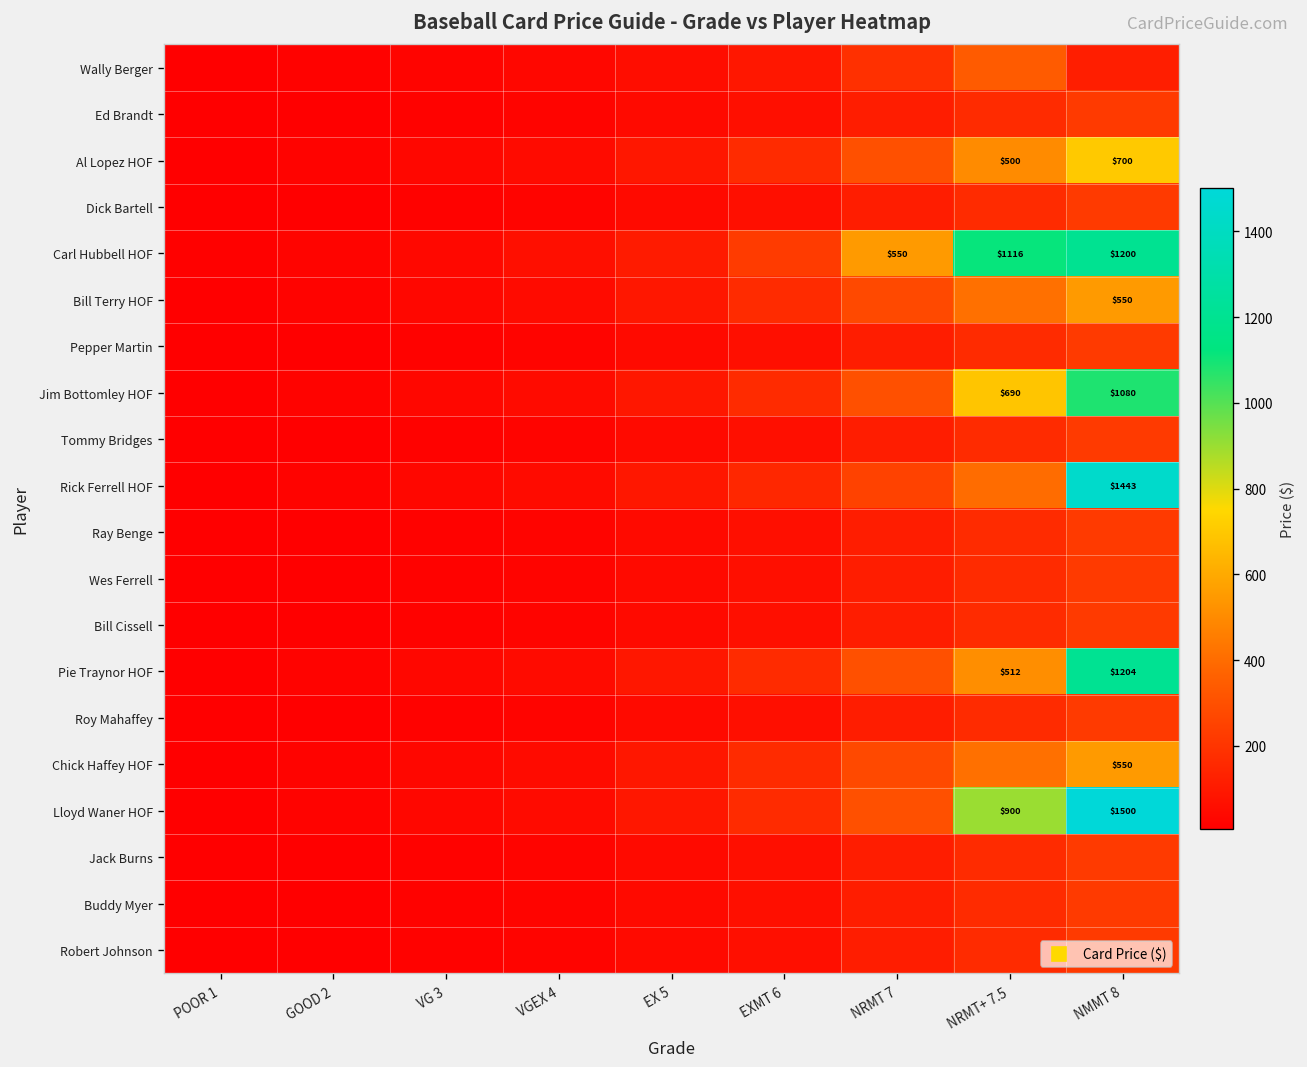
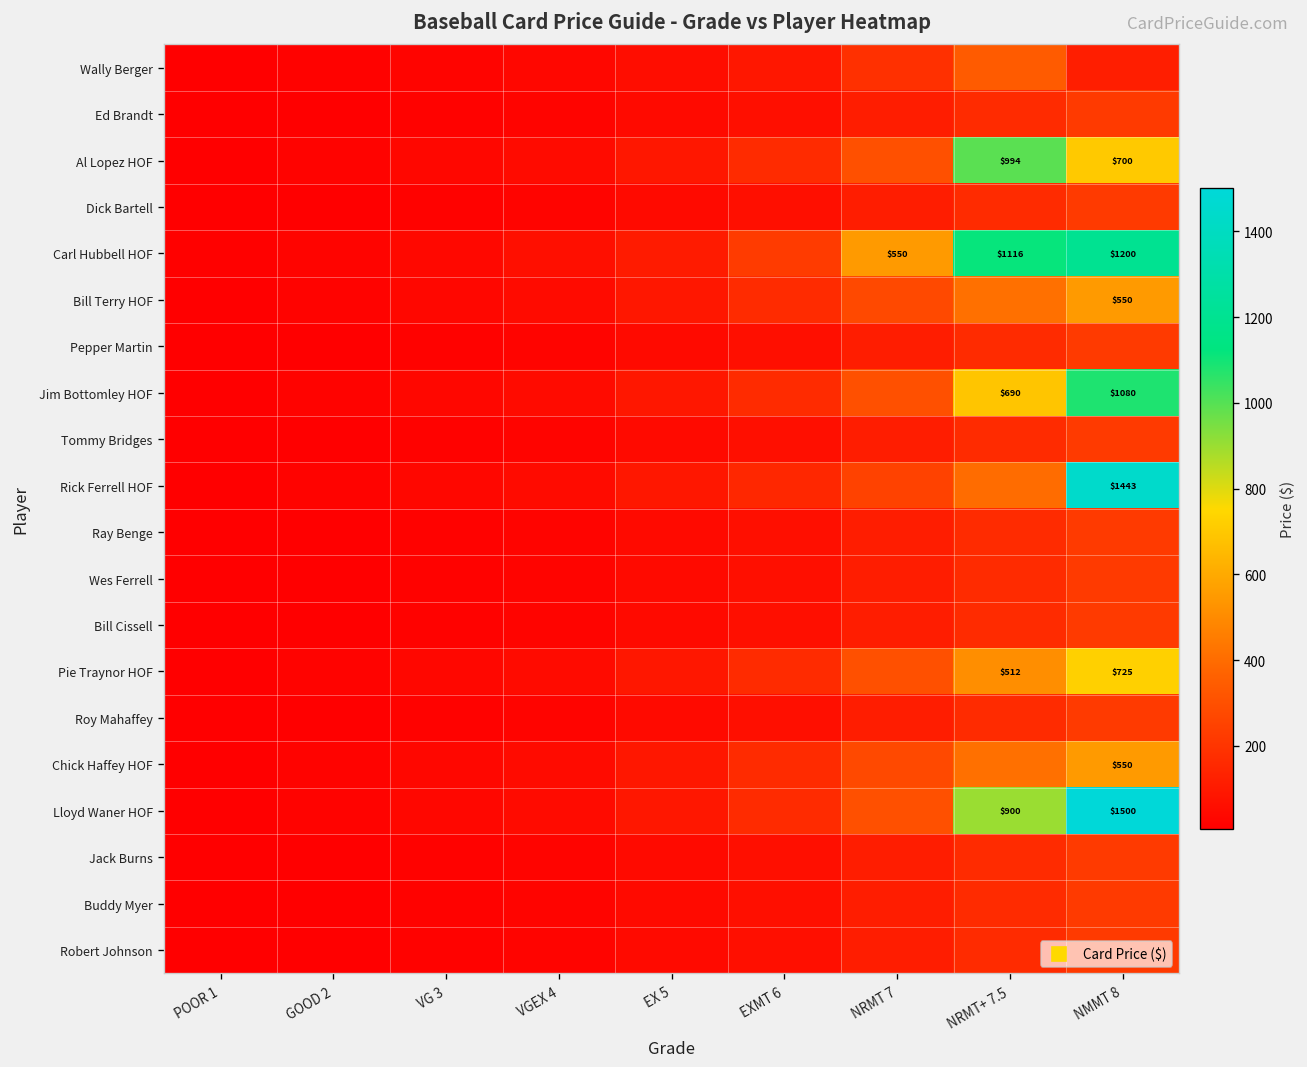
Al Lopez HOF, NRMT+ 7.5: $500 -> $994
Pie Traynor HOF, NMMT 8: $1204 -> $725
